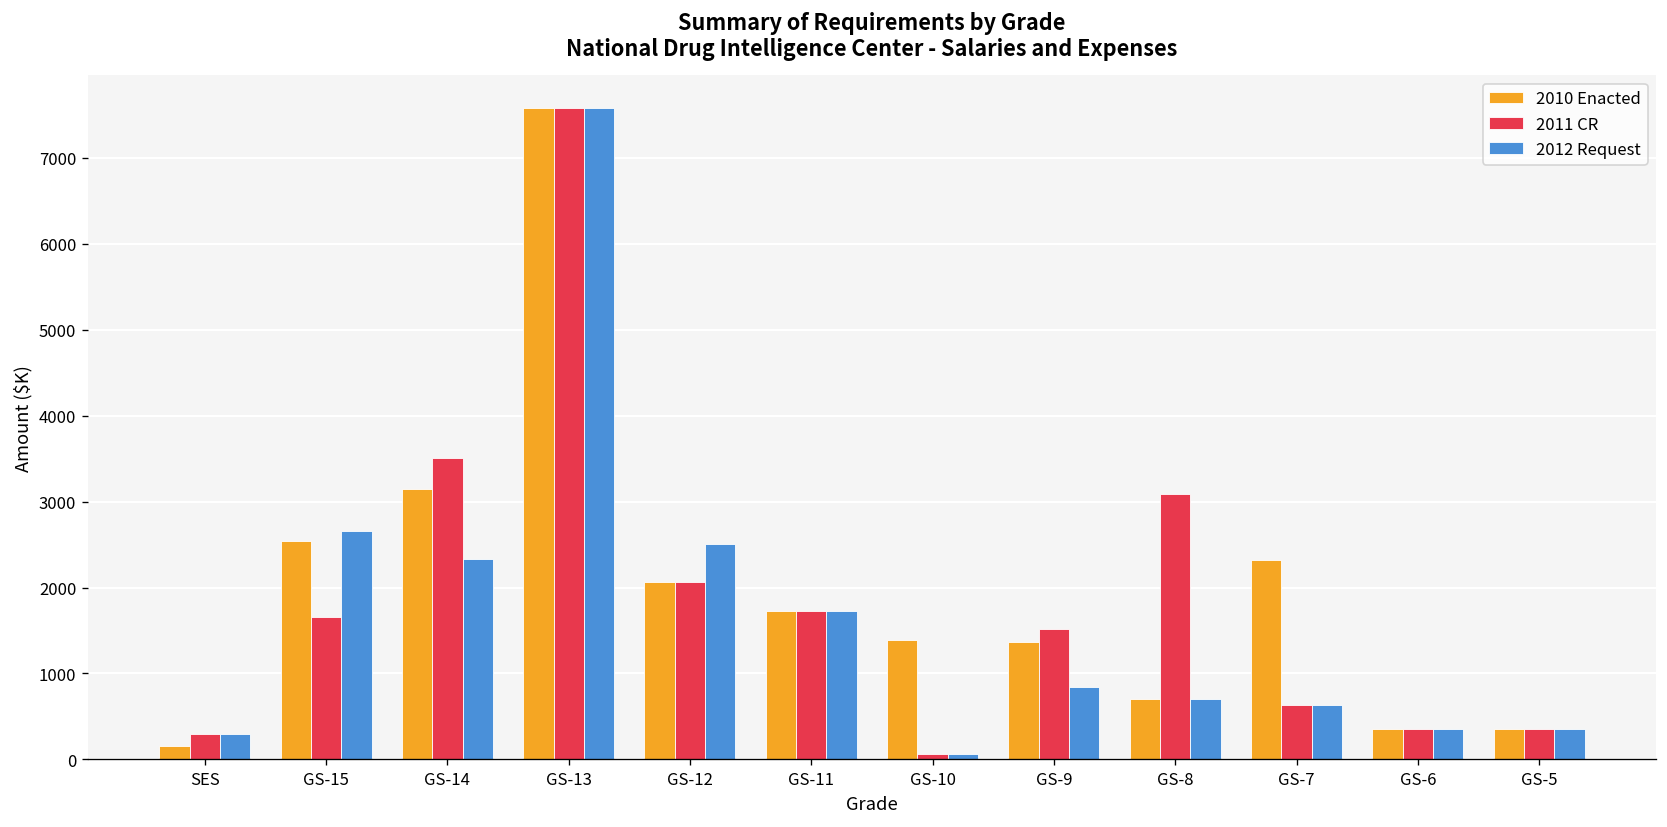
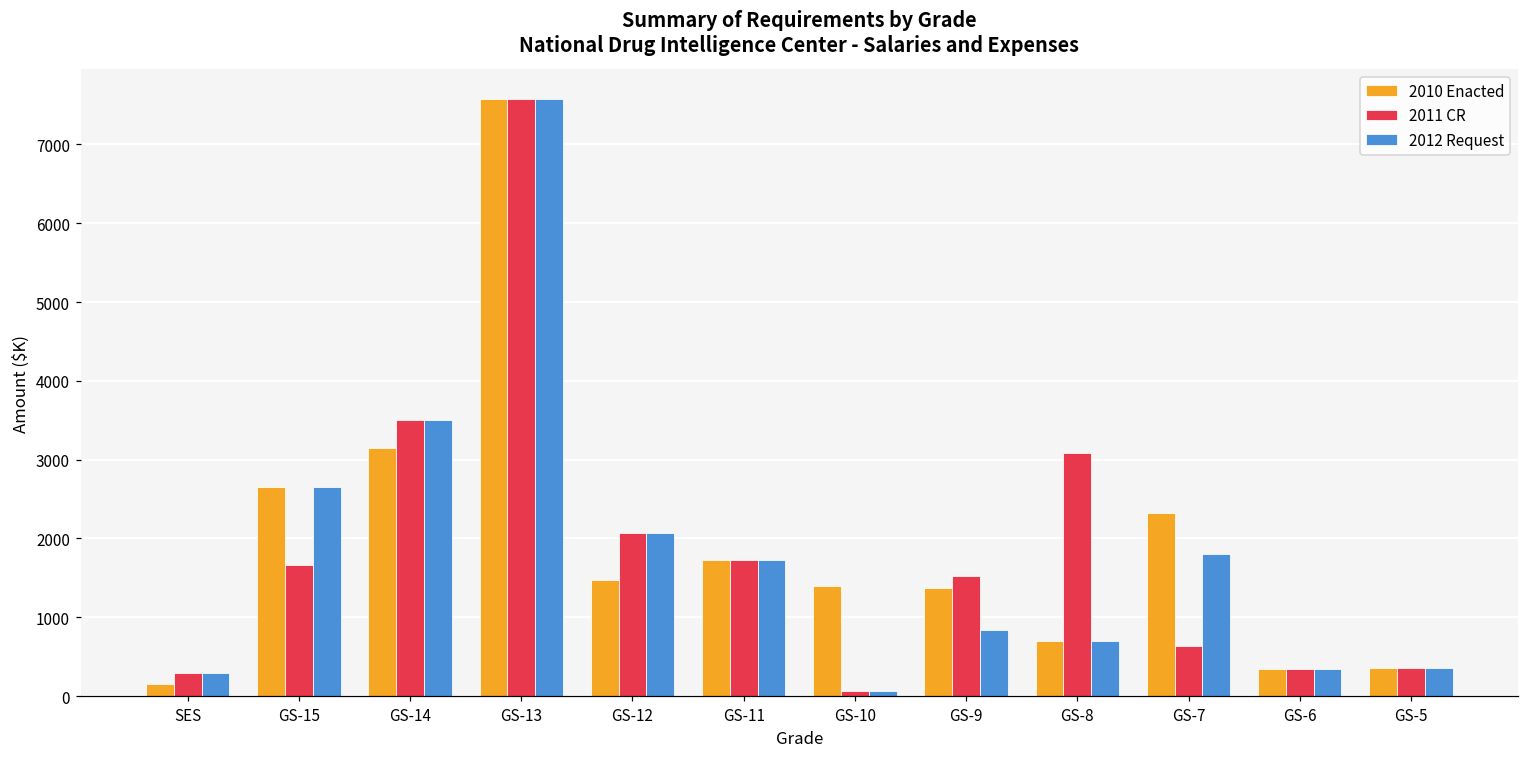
2010 Enacted, GS-15: 2500 -> 2700
2012 Request, GS-14: 2300 -> 3500
2010 Enacted, GS-12: 2100 -> 1500
2012 Request, GS-12: 2500 -> 2100
2012 Request, GS-7: 600 -> 1800
